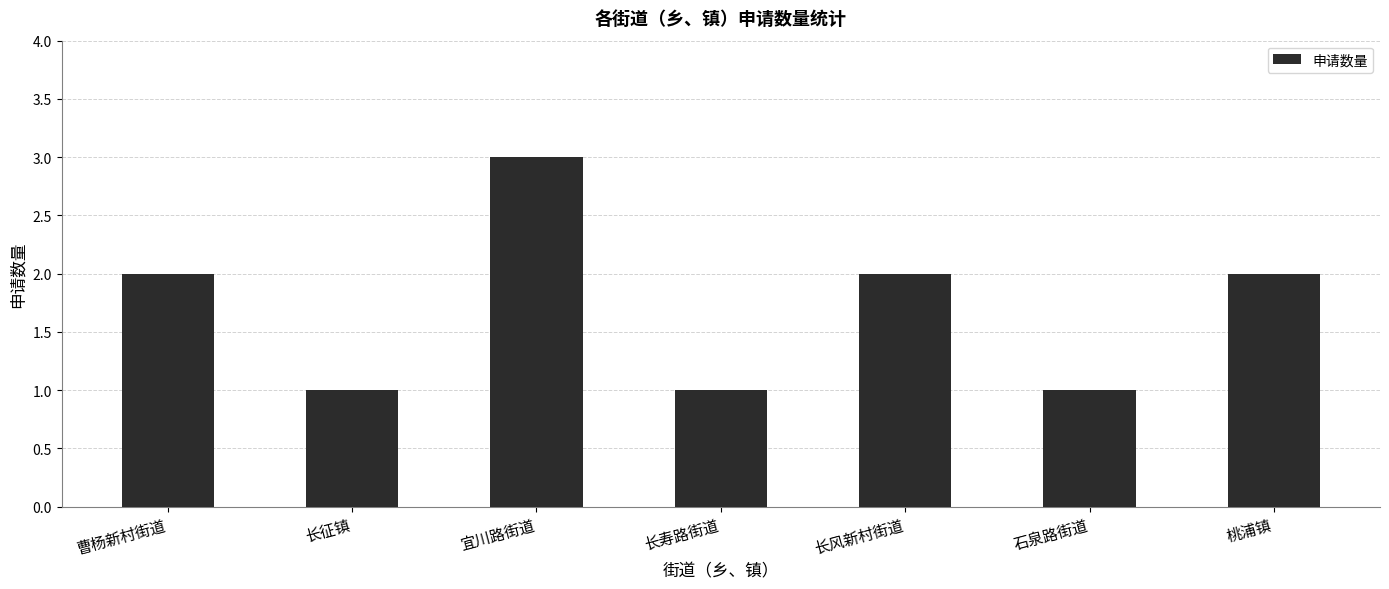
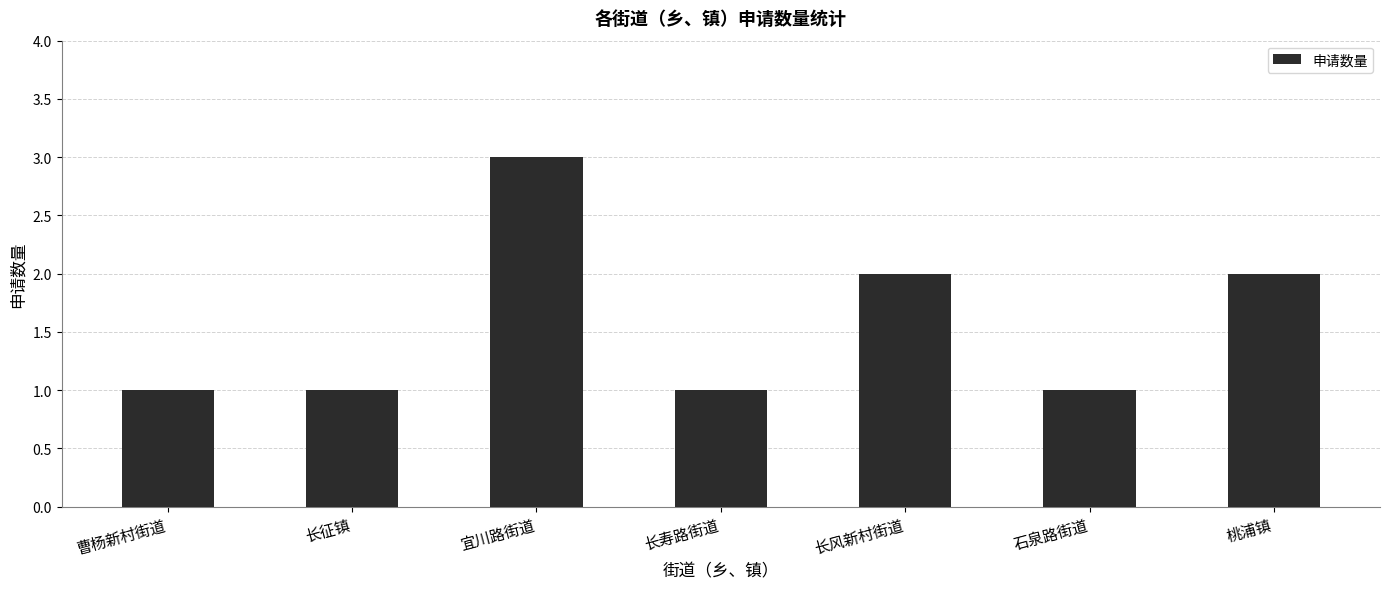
曹杨新村街道: 2 -> 1
